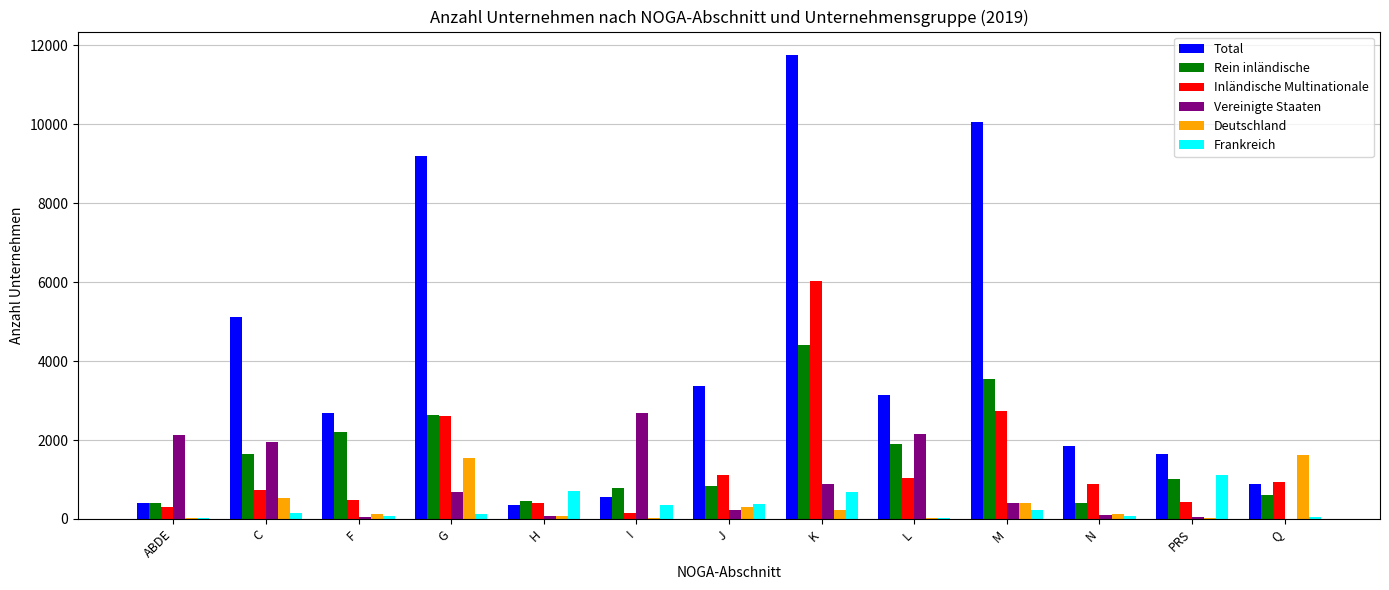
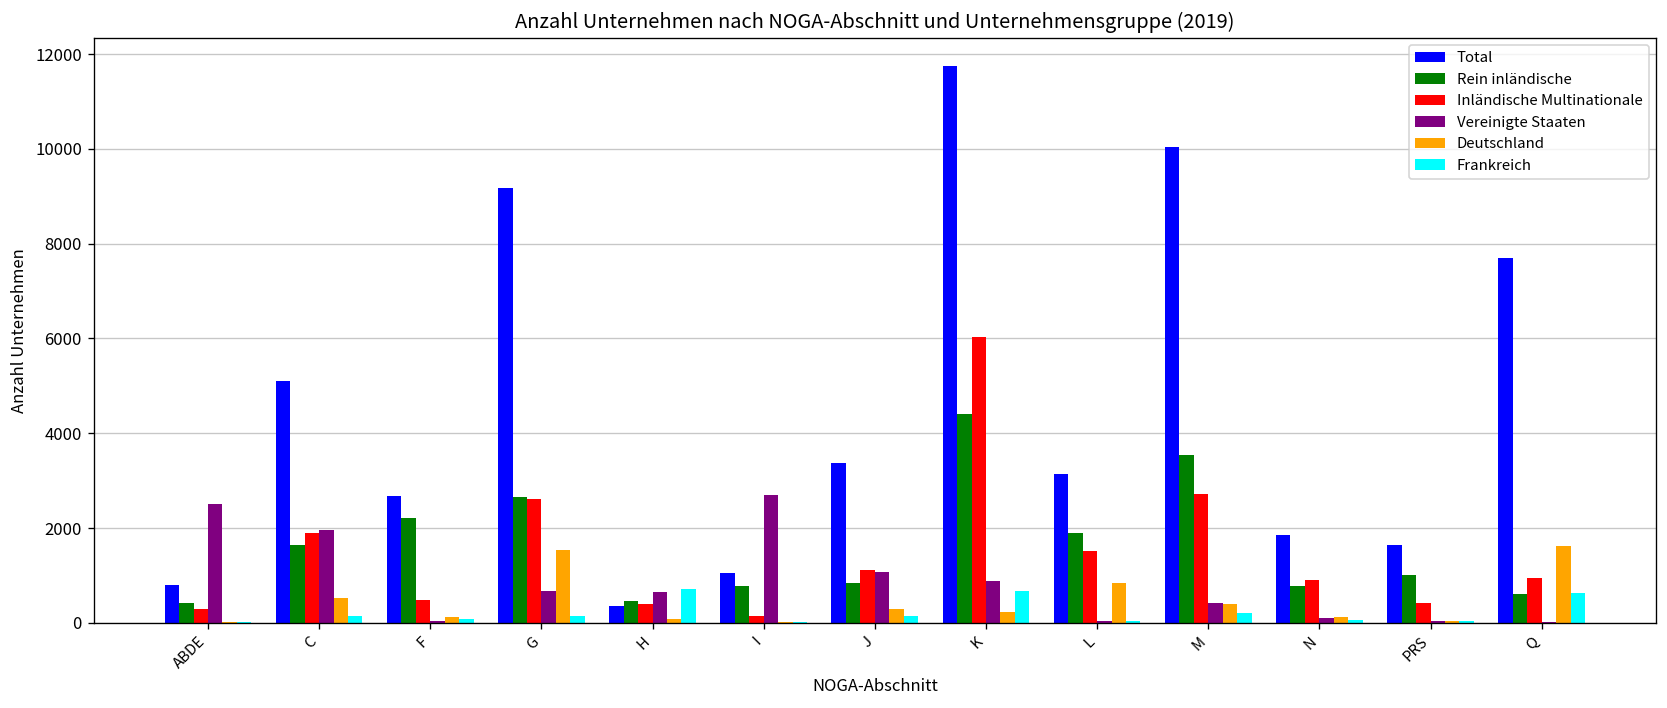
Total, ABDE: 400 -> 800
Vereinigte Staaten, ABDE: 2100 -> 2500
Inländische Multinationale, C: 700 -> 1900
Vereinigte Staaten, H: 100 -> 600
Total, I: 600 -> 1100
Frankreich, I: 300 -> 0
Vereinigte Staaten, J: 200 -> 1100
Frankreich, J: 400 -> 100
Inländische Multinationale, L: 1000 -> 1500
Vereinigte Staaten, L: 2100 -> 0
Deutschland, L: 0 -> 800
Rein inländische, N: 400 -> 800
Frankreich, PRS: 1100 -> 0
Total, Q: 900 -> 7700
Frankreich, Q: 0 -> 600
